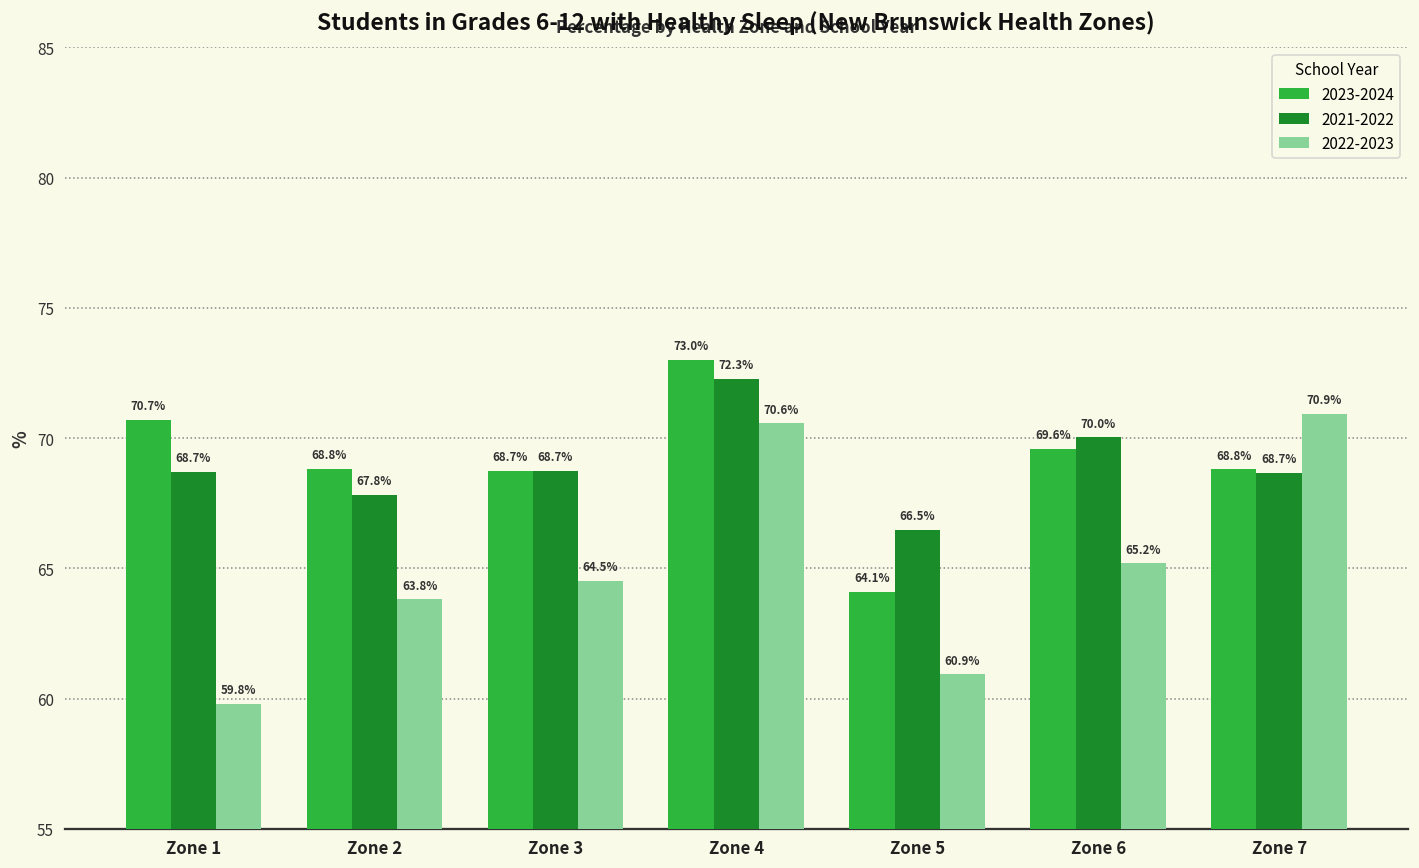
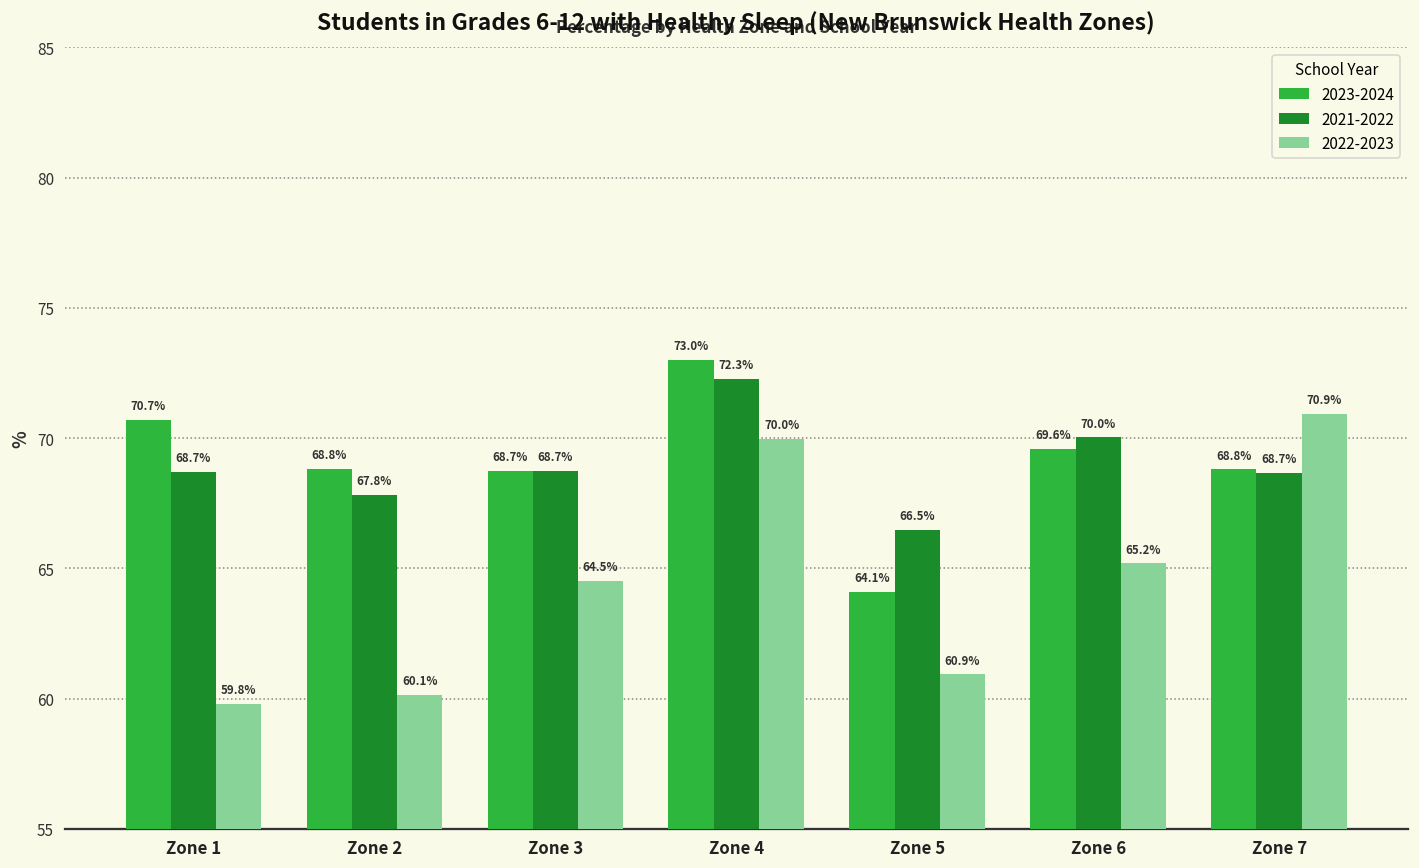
2022-2023, Zone 2: 63.8% -> 60.1%
2022-2023, Zone 4: 70.6% -> 70.0%
